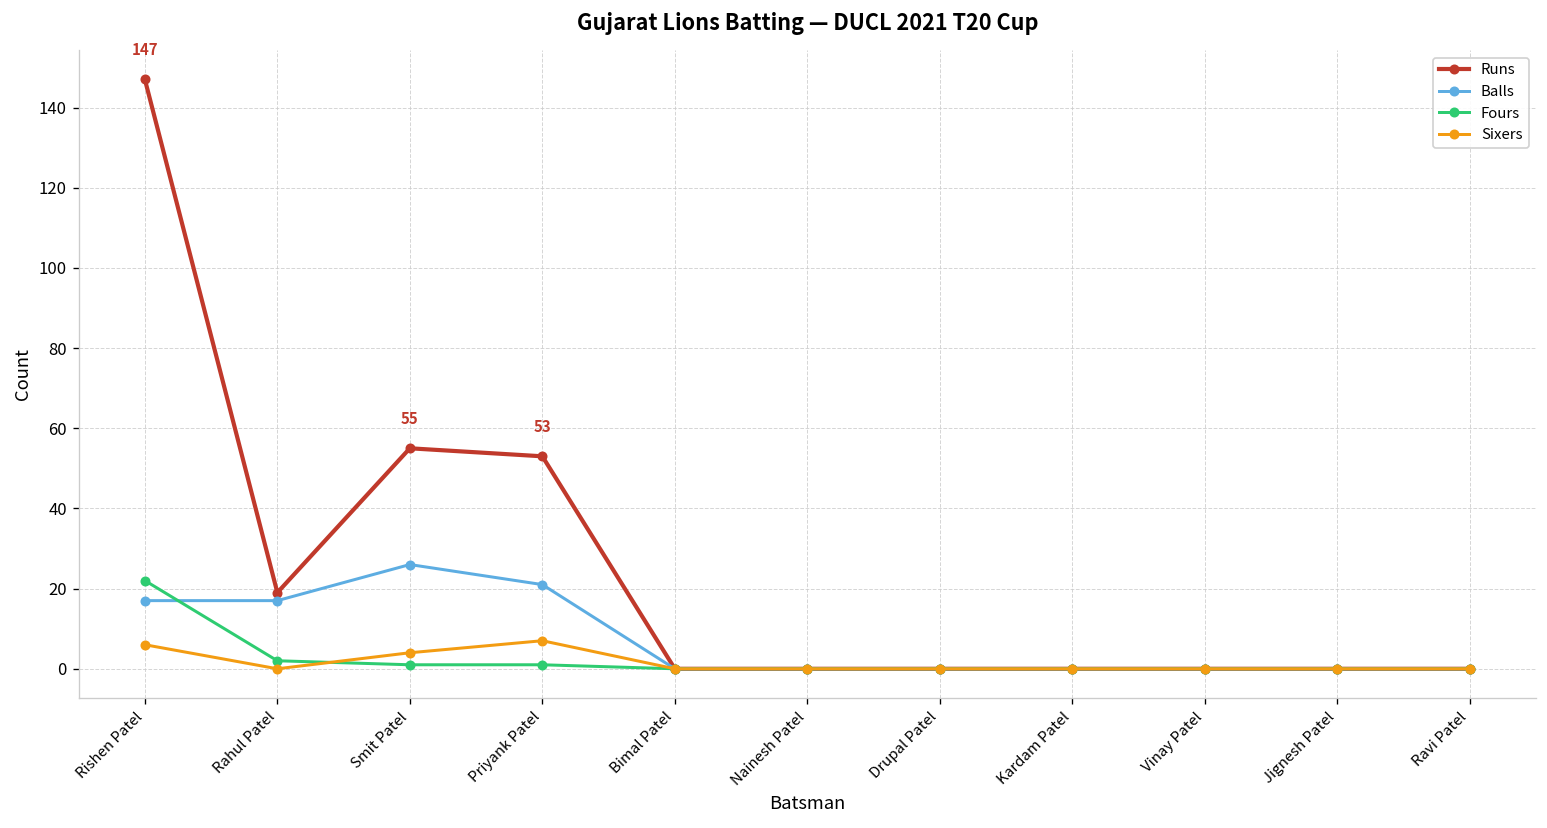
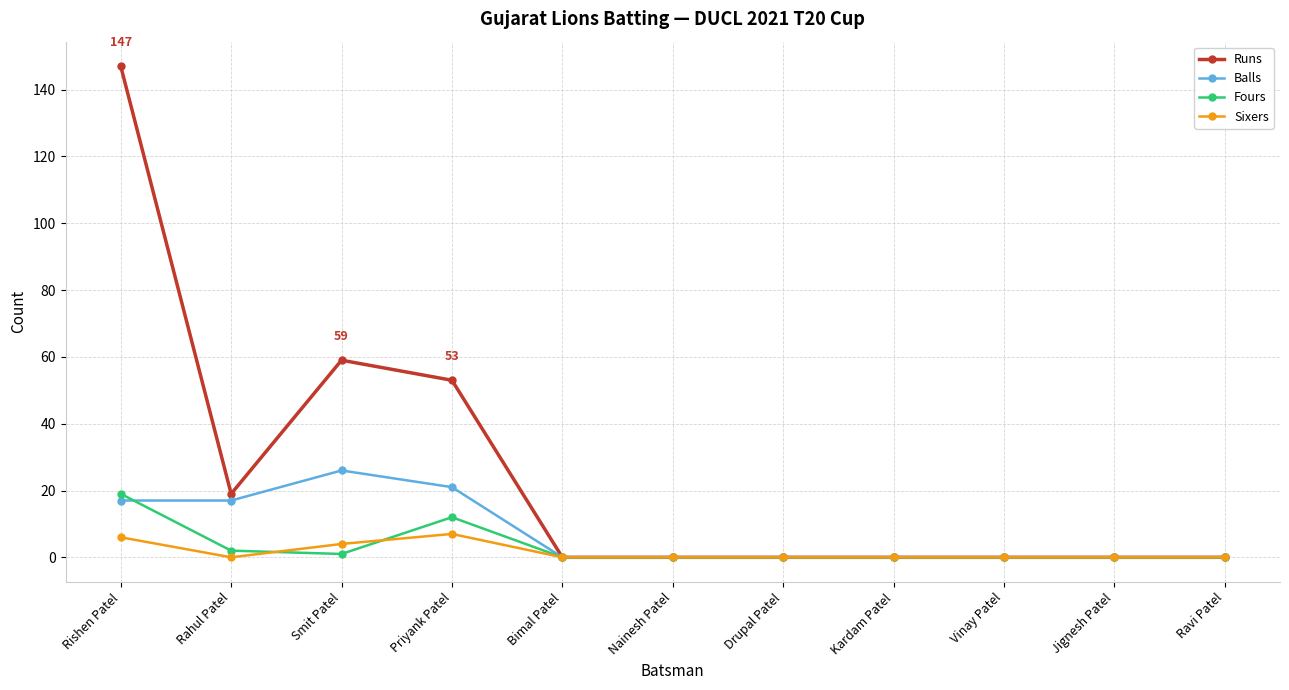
Fours, Rishen Patel: 22 -> 19
Runs, Smit Patel: 55 -> 59
Fours, Priyank Patel: 1 -> 12
